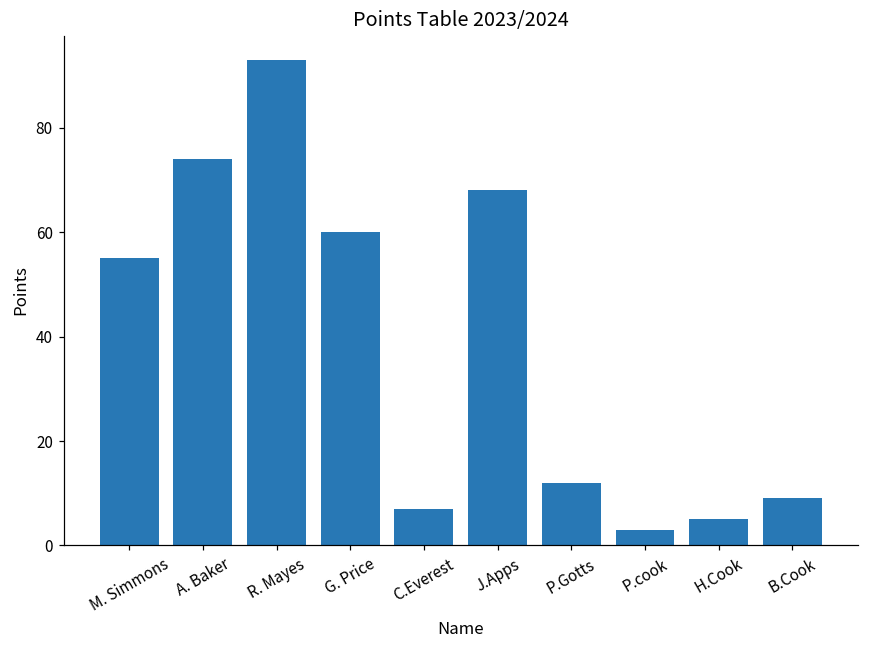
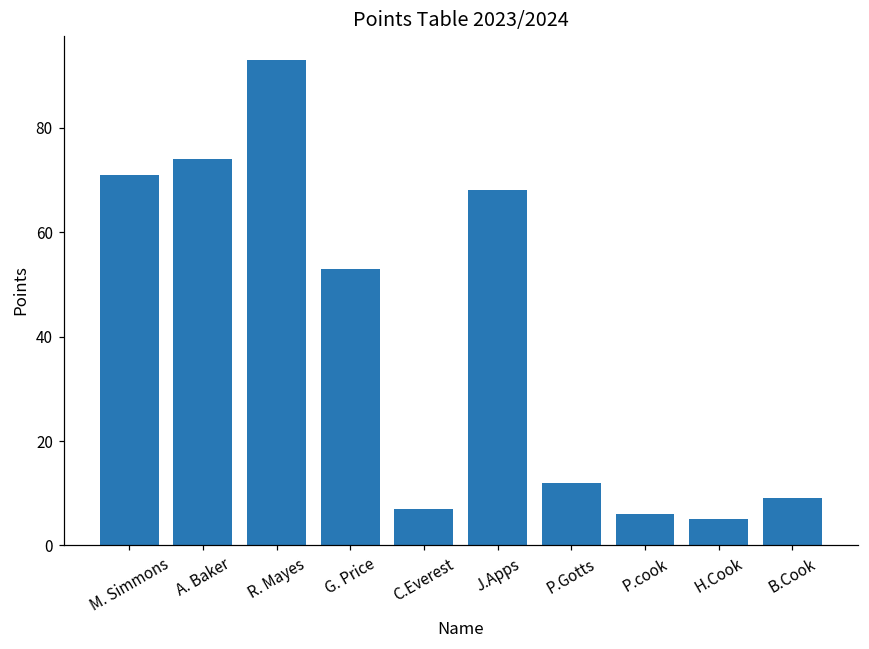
M. Simmons: 55 -> 71
G. Price: 60 -> 53
P.cook: 3 -> 6
